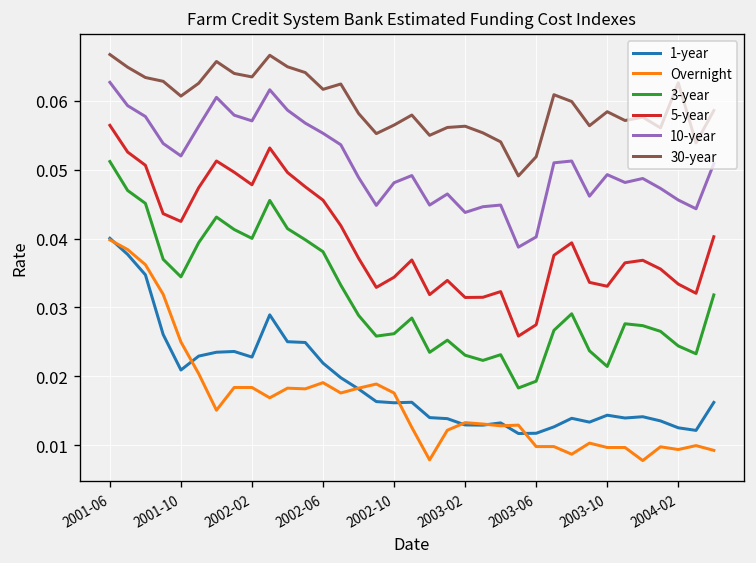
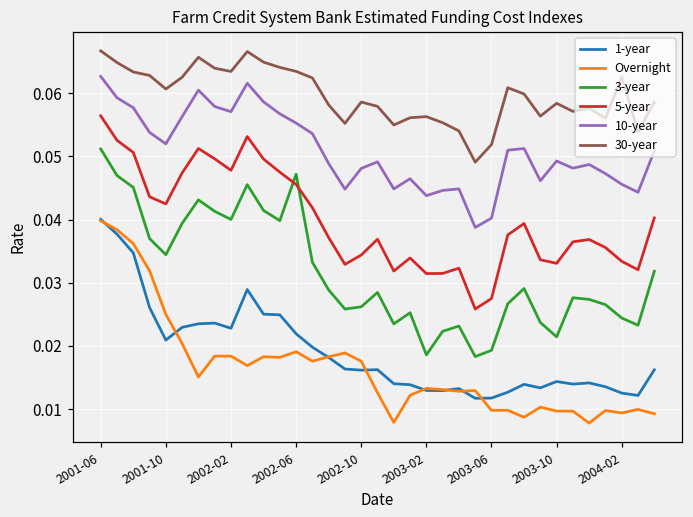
3-year, 2002-06: 0.038 -> 0.047
30-year, 2002-06: 0.062 -> 0.063
30-year, 2002-10: 0.056 -> 0.059
3-year, 2003-02: 0.023 -> 0.019
